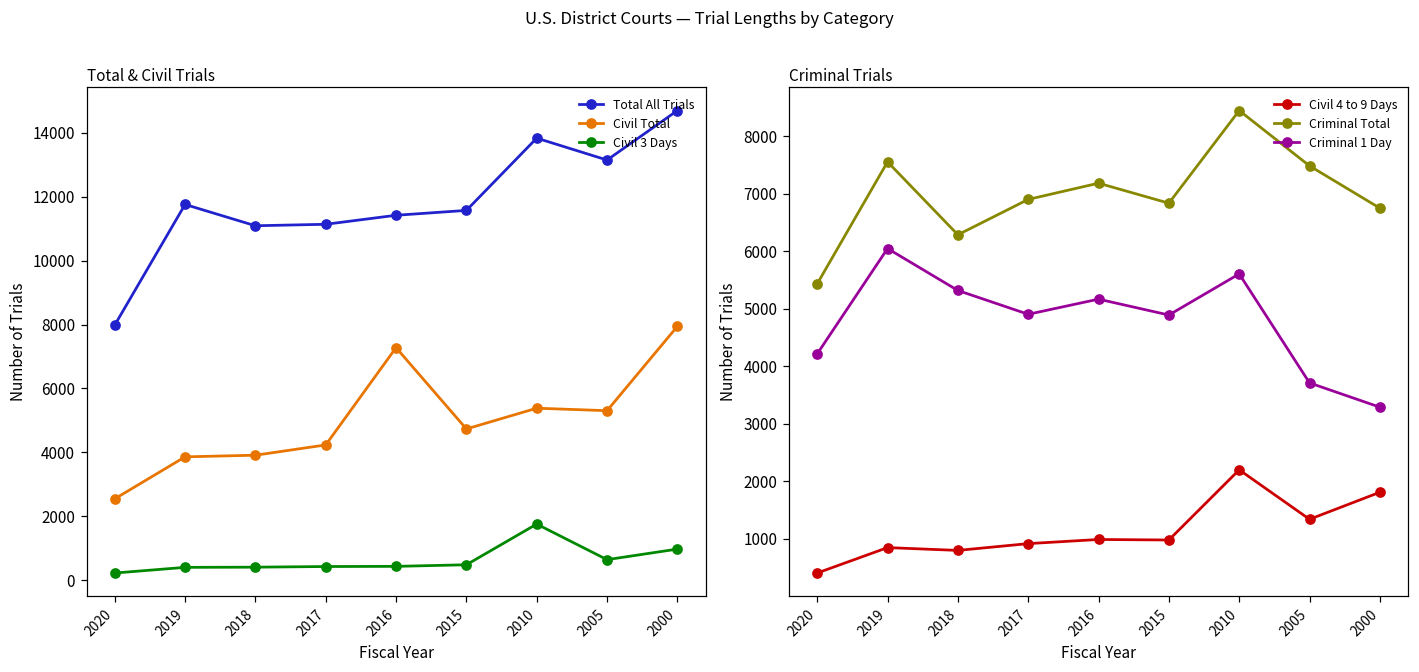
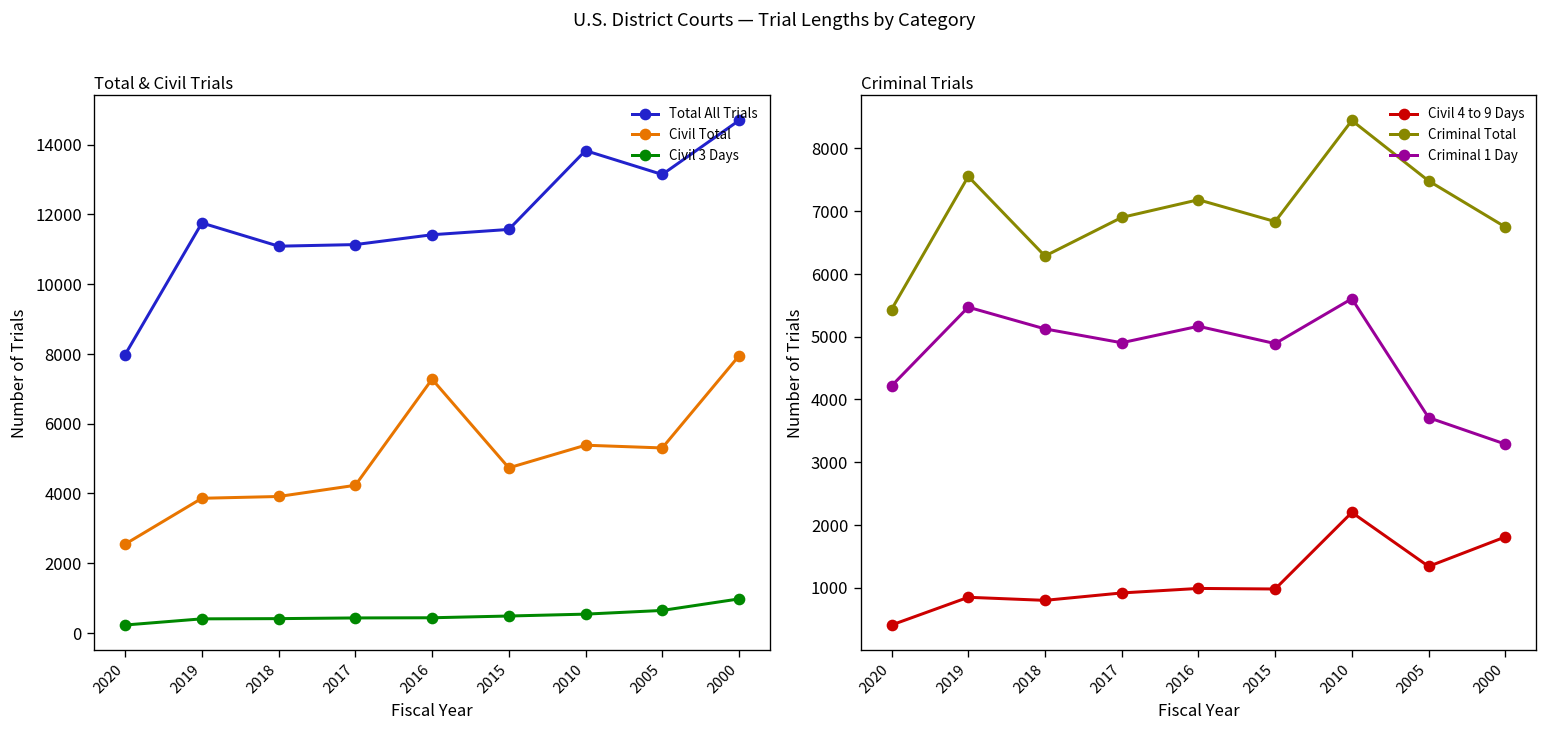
Total & Civil Trials, Civil 3 Days, 2010: 1800 -> 500
Criminal Trials, Criminal 1 Day, 2019: 6000 -> 5500
Criminal Trials, Criminal 1 Day, 2018: 5300 -> 5100
